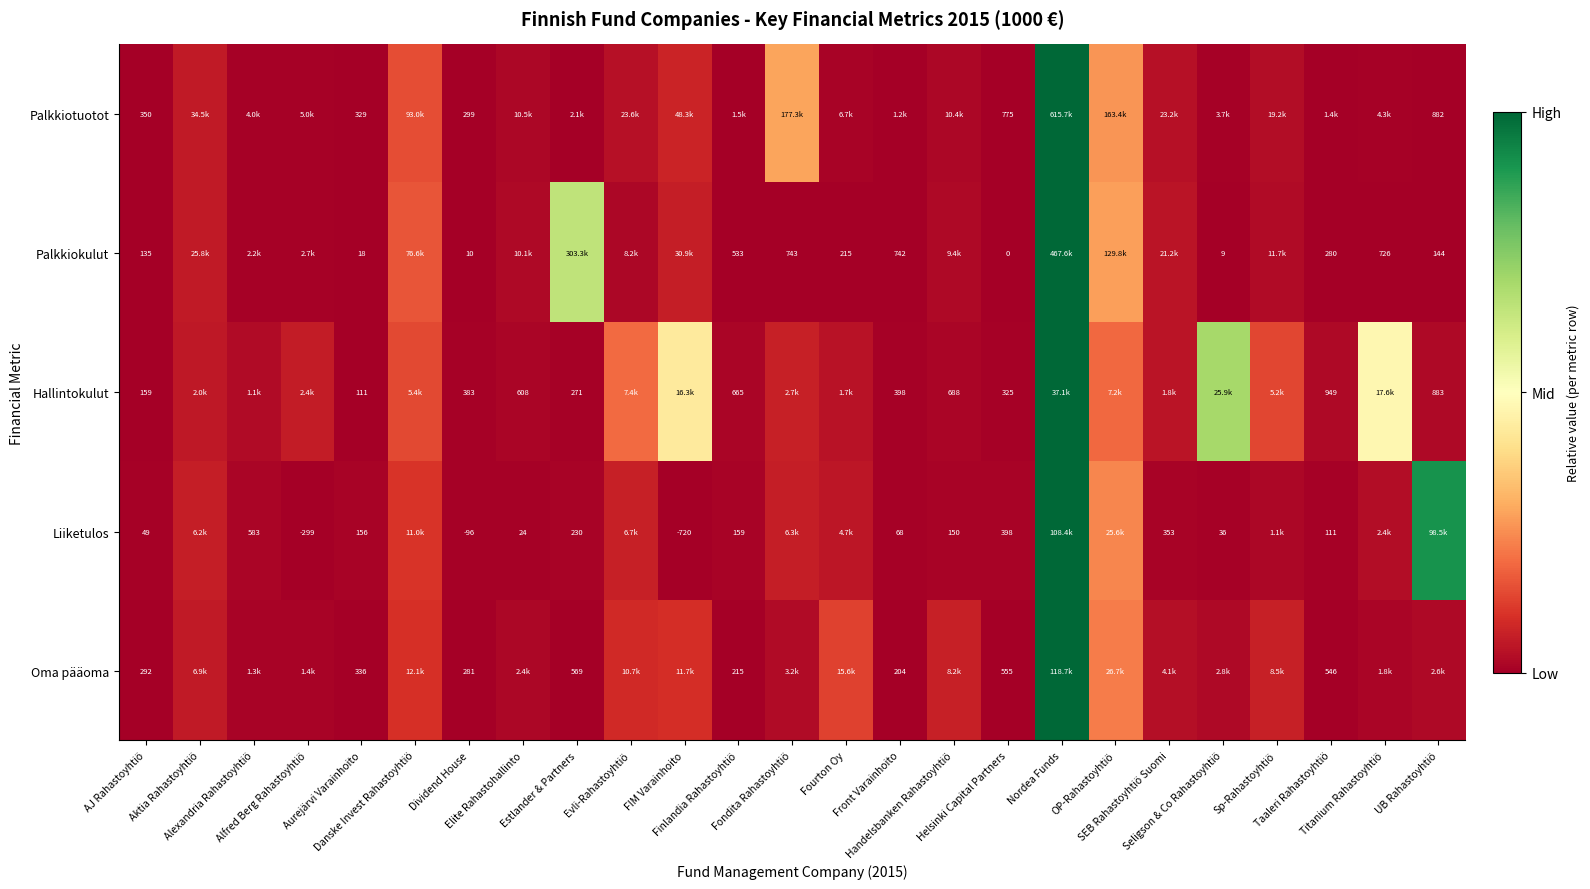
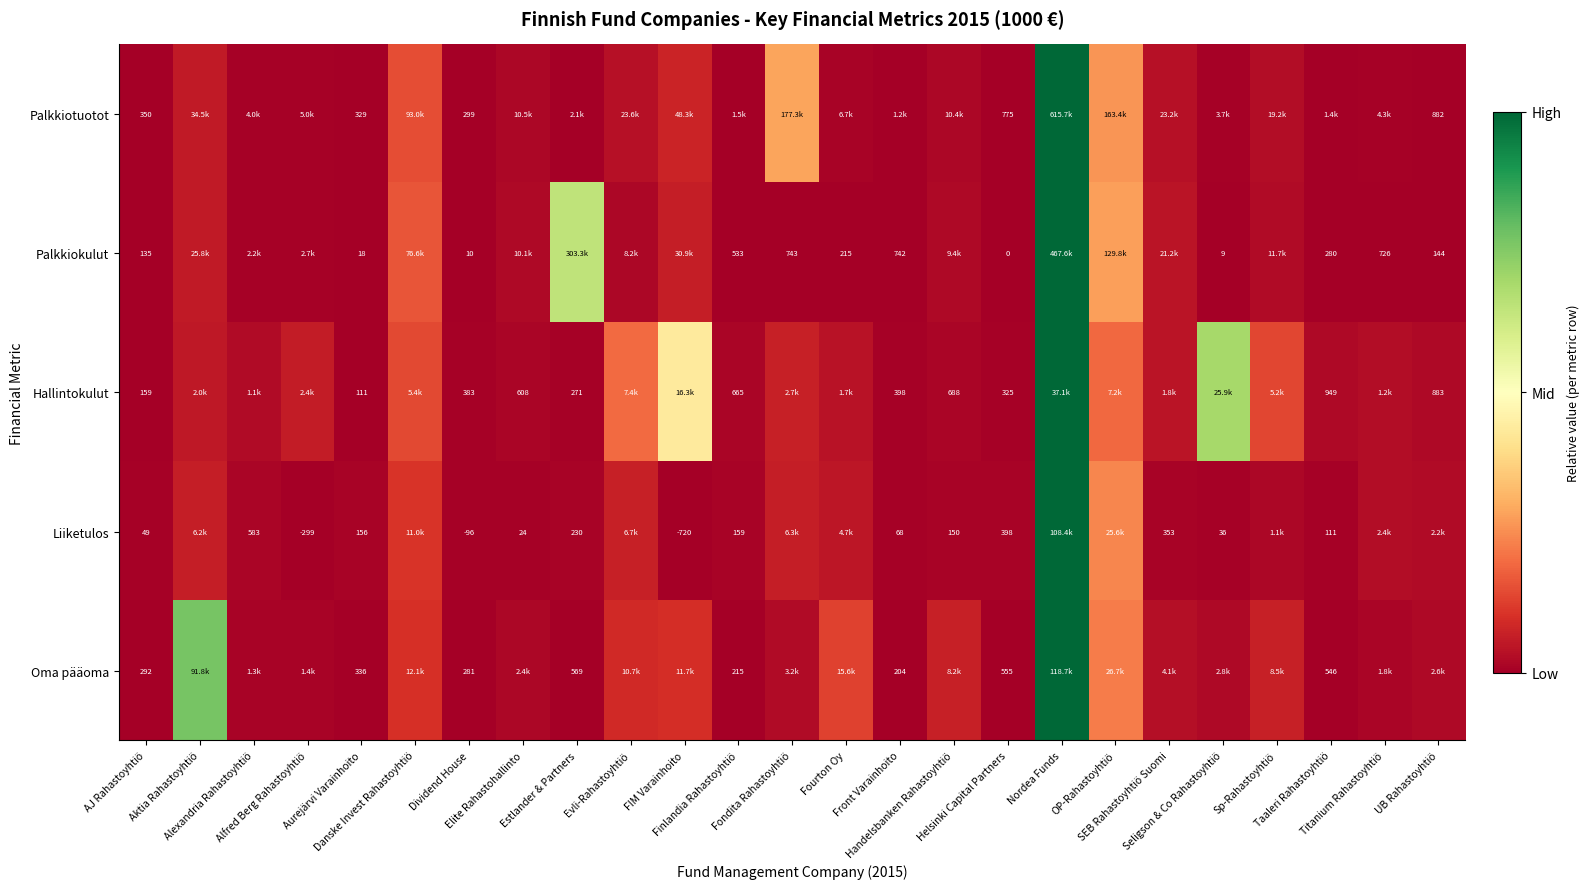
Hallintokulut, Titanium Rahastoyhtiö: 17.6k -> 1.2k
Liiketulos, UB Rahastoyhtiö: 98.5k -> 2.2k
Oma pääoma, Aktia Rahastoyhtiö: 6.9k -> 91.8k
